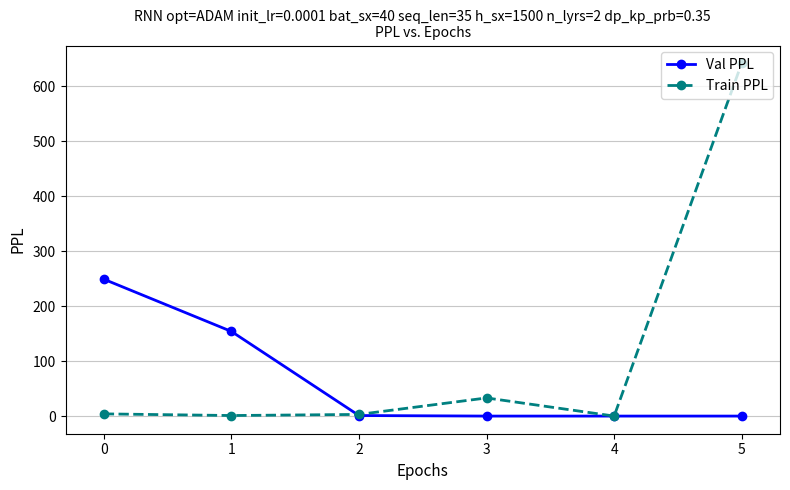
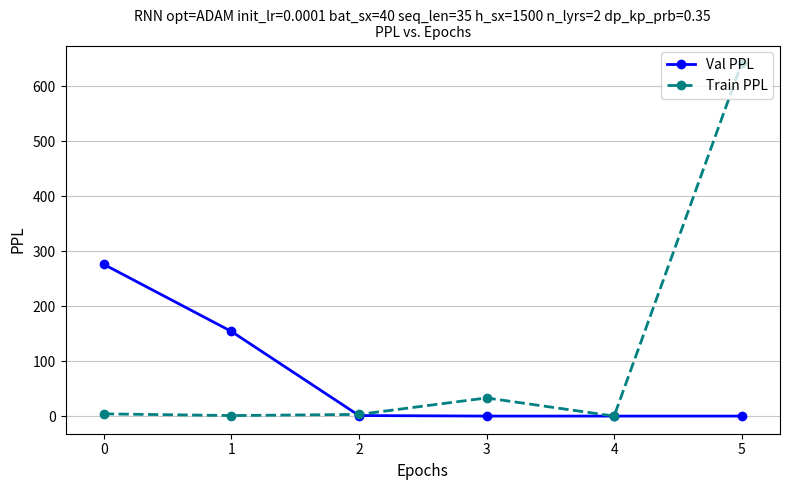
Val PPL, 0: 250 -> 280
